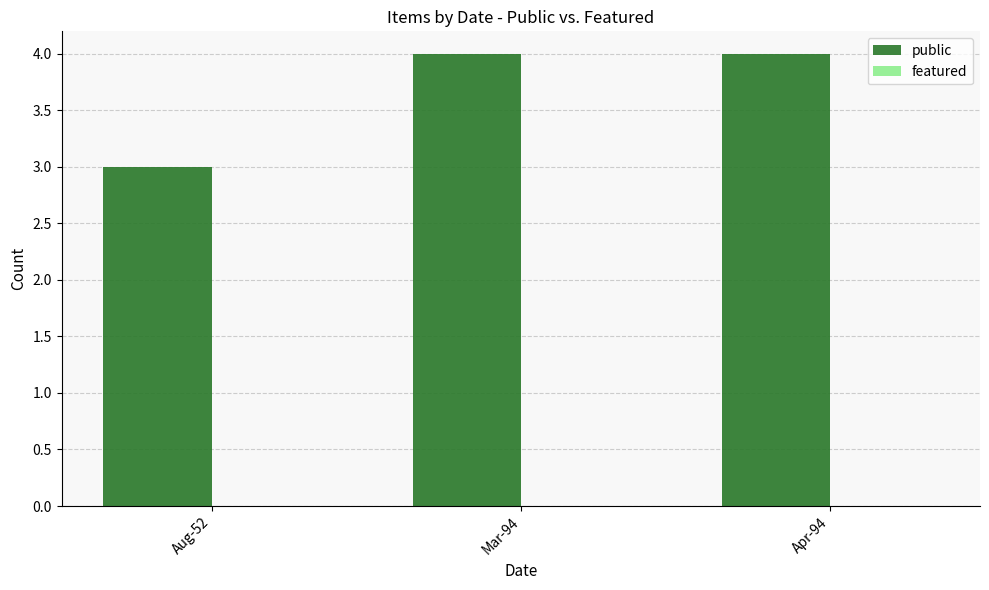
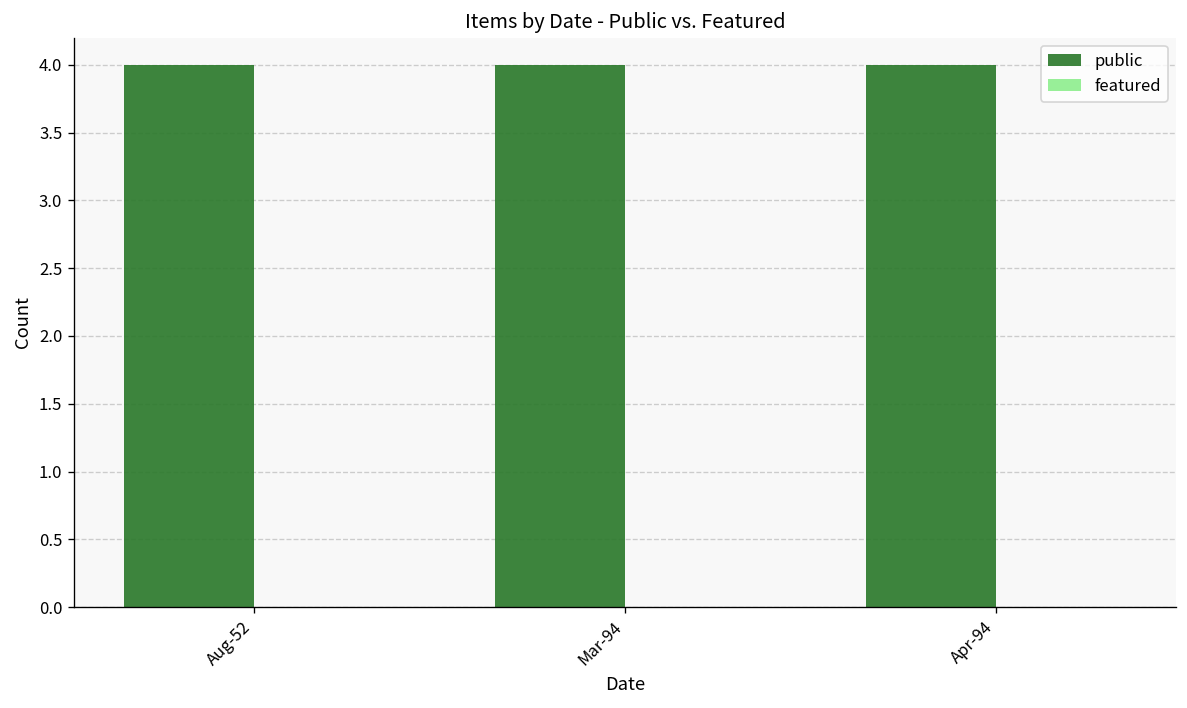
public, Aug-52: 3 -> 4
